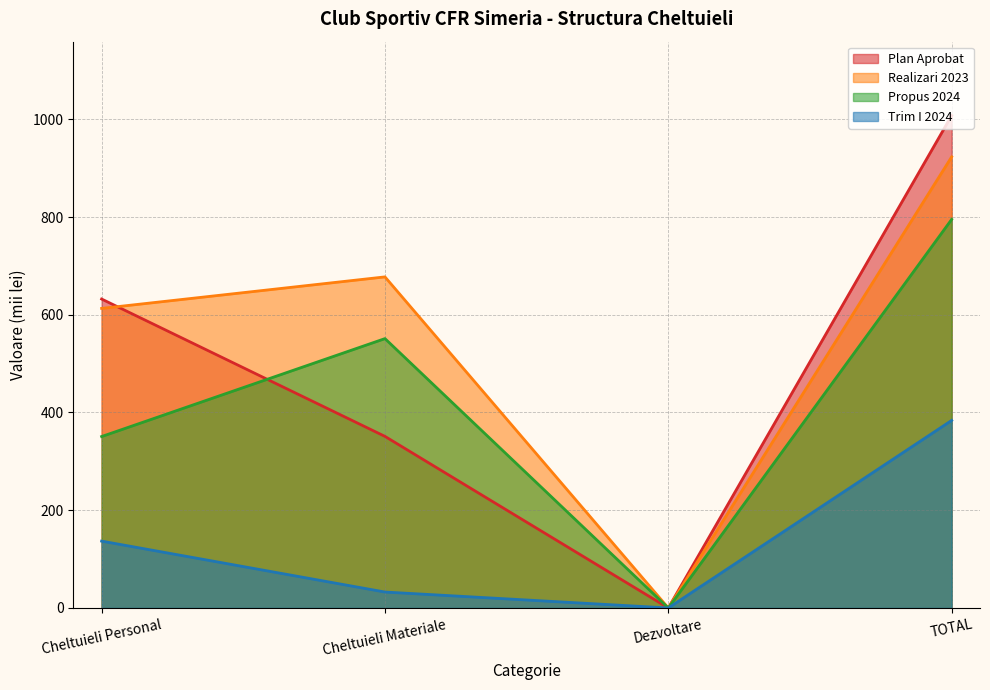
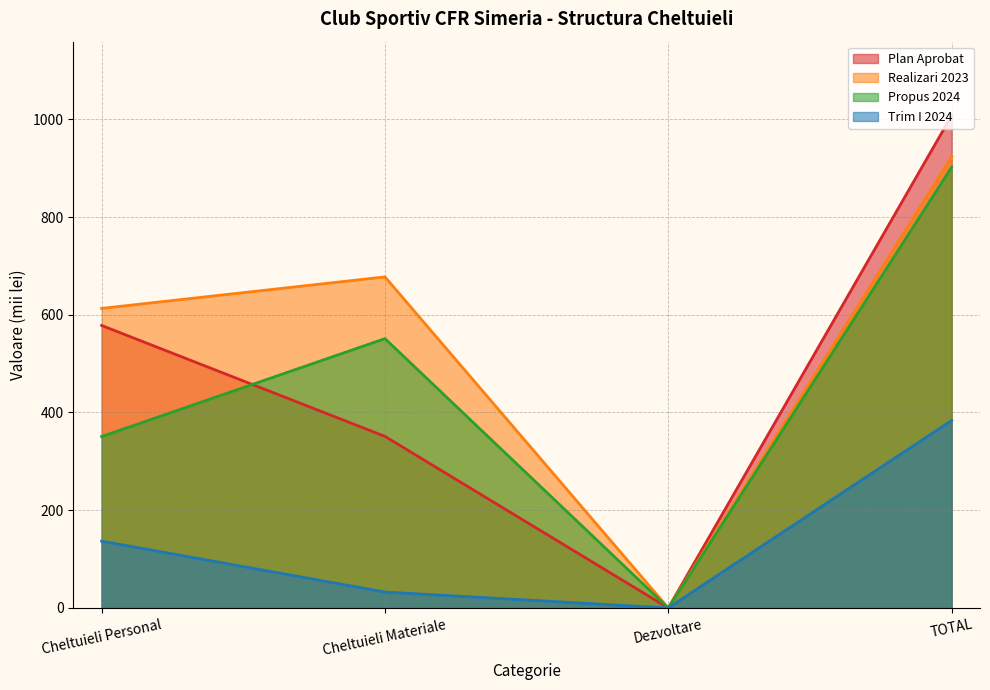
Plan Aprobat, Cheltuieli Personal: 630 -> 580
Propus 2024, TOTAL: 800 -> 900
